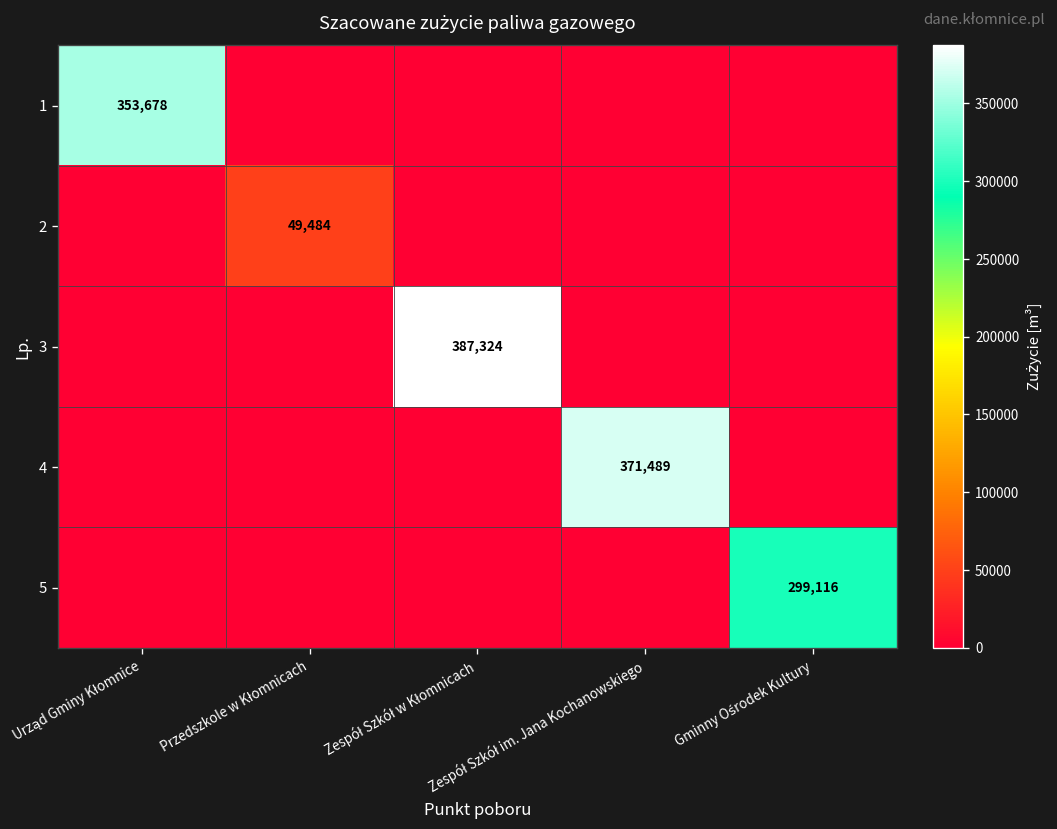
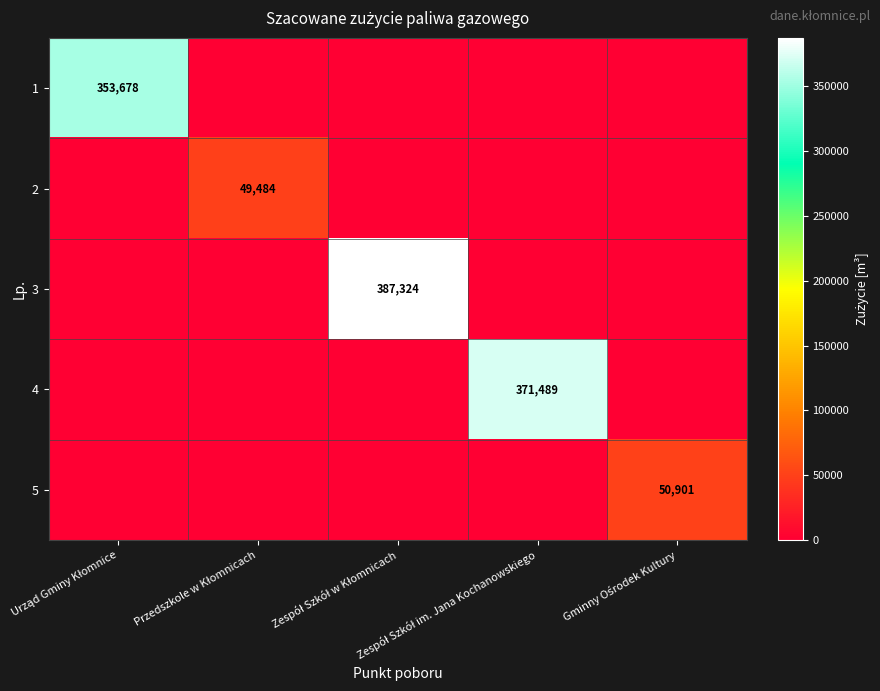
5, Gminny Ośrodek Kultury: 299,116 -> 50,901
